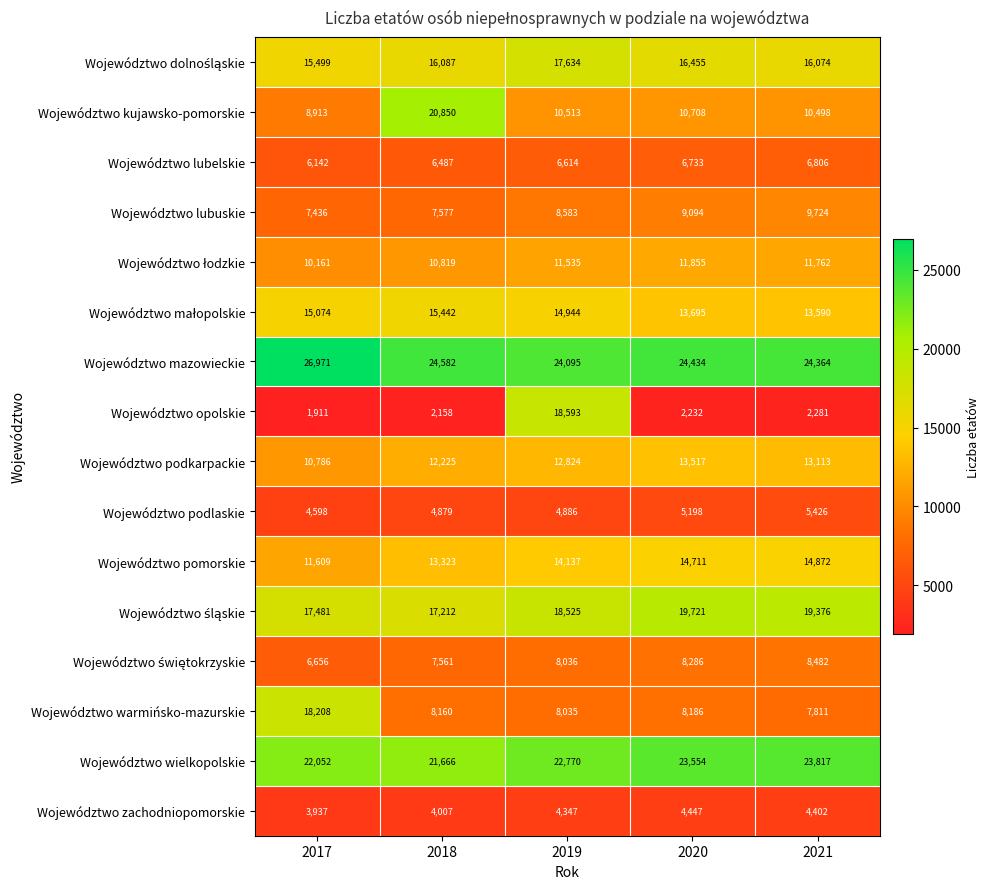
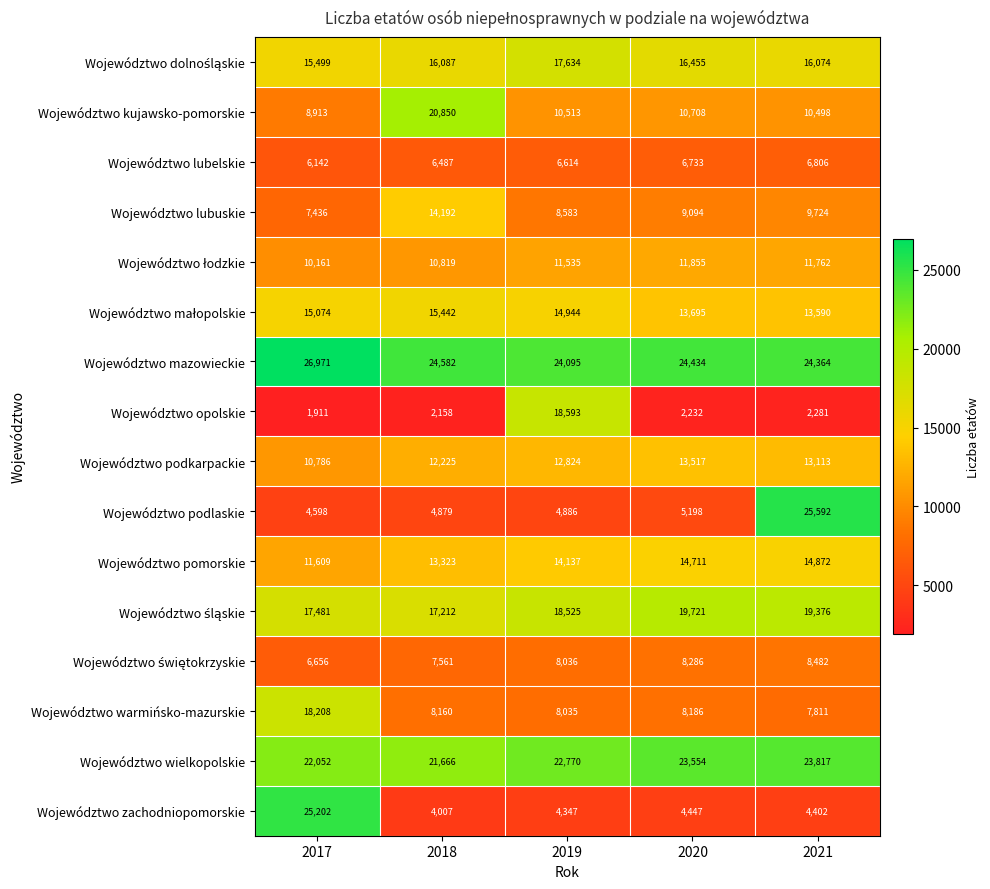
Województwo lubuskie, 2018: 7,577 -> 14,192
Województwo podlaskie, 2021: 5,426 -> 25,592
Województwo zachodniopomorskie, 2017: 3,937 -> 25,202
